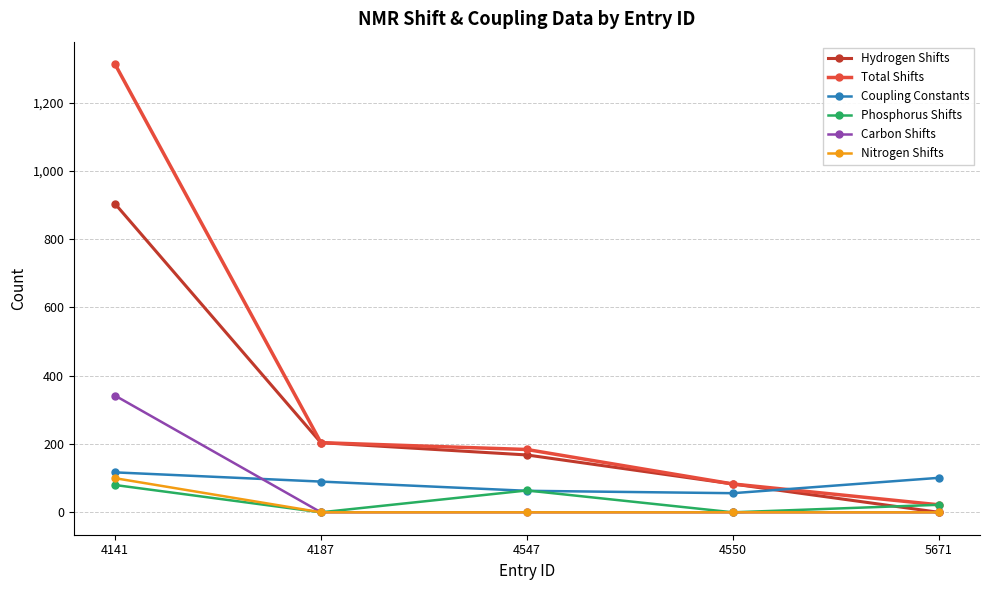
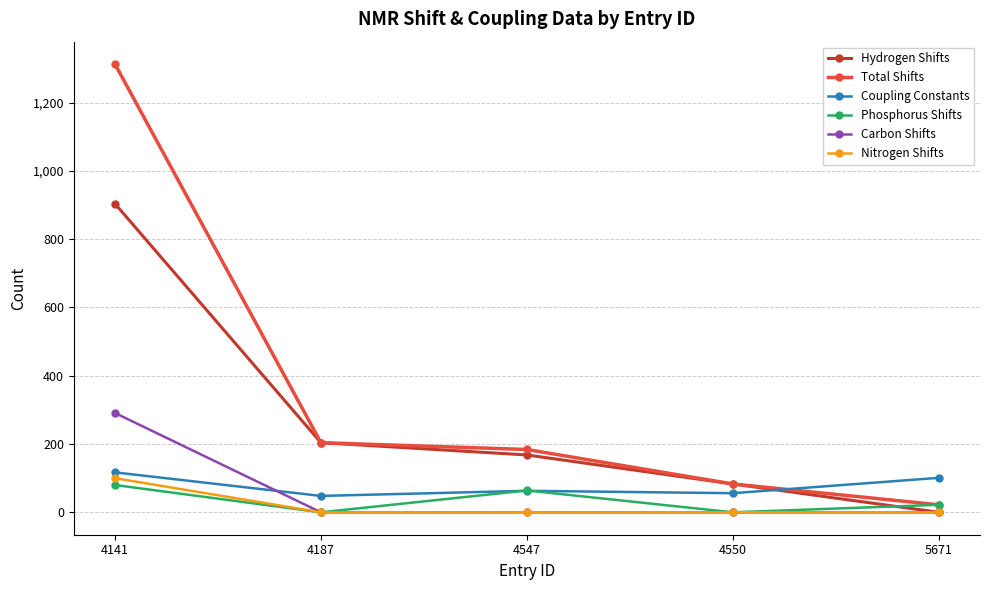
Carbon Shifts, 4141: 340 -> 290
Coupling Constants, 4187: 90 -> 50
